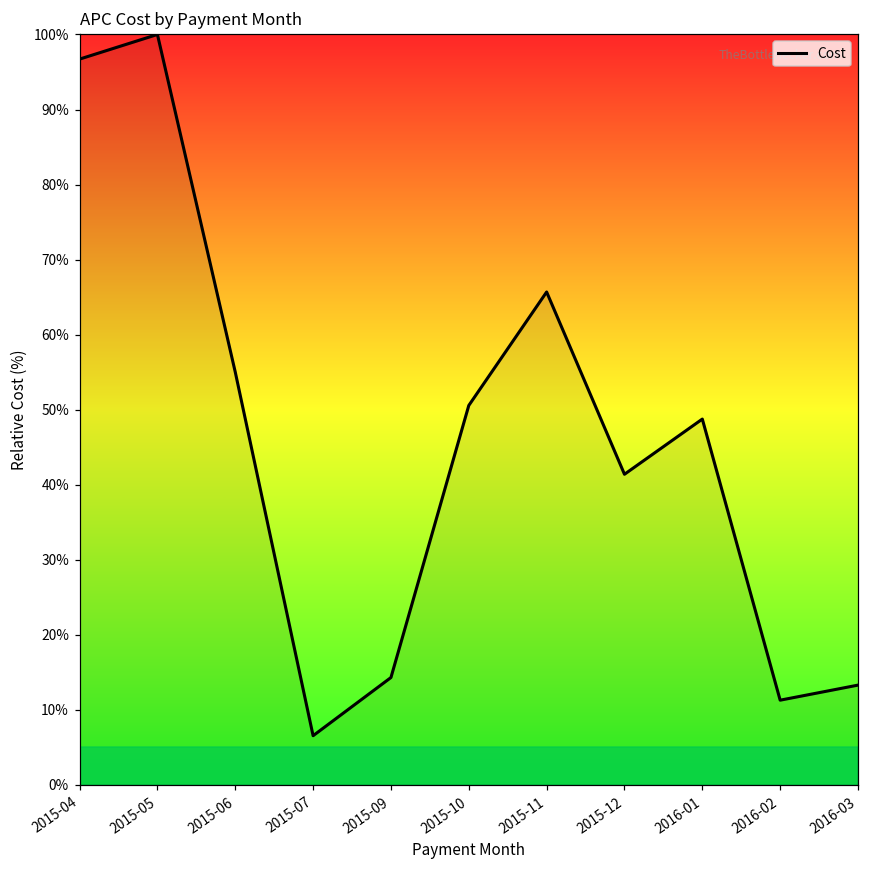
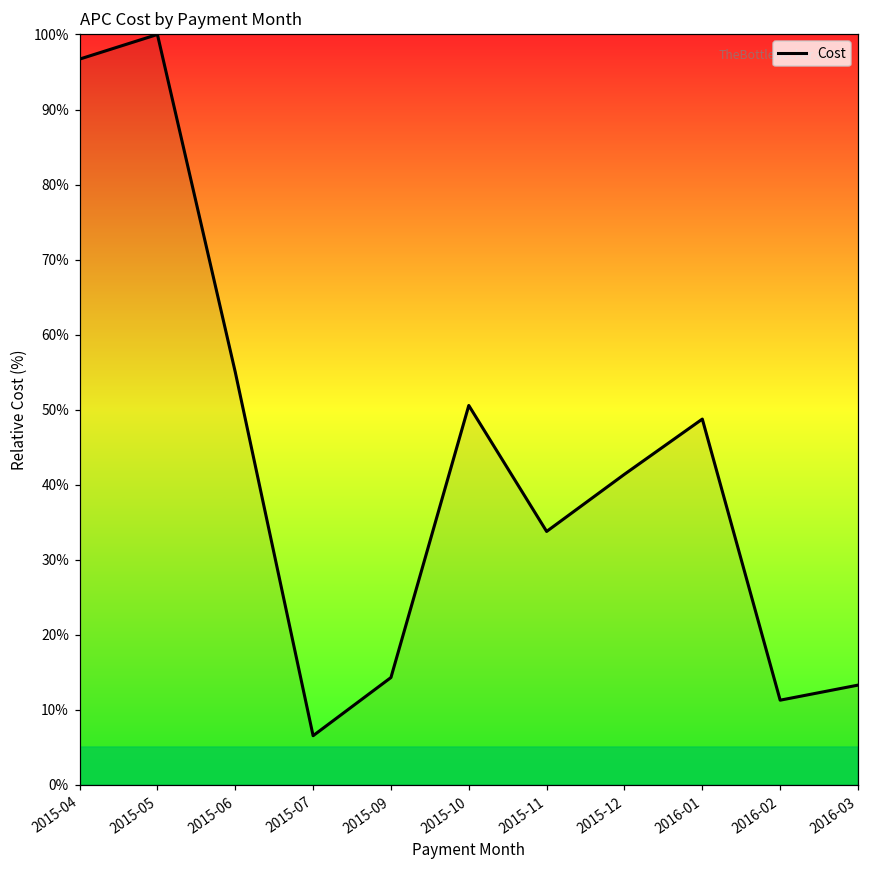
2015-11: 66% -> 34%
